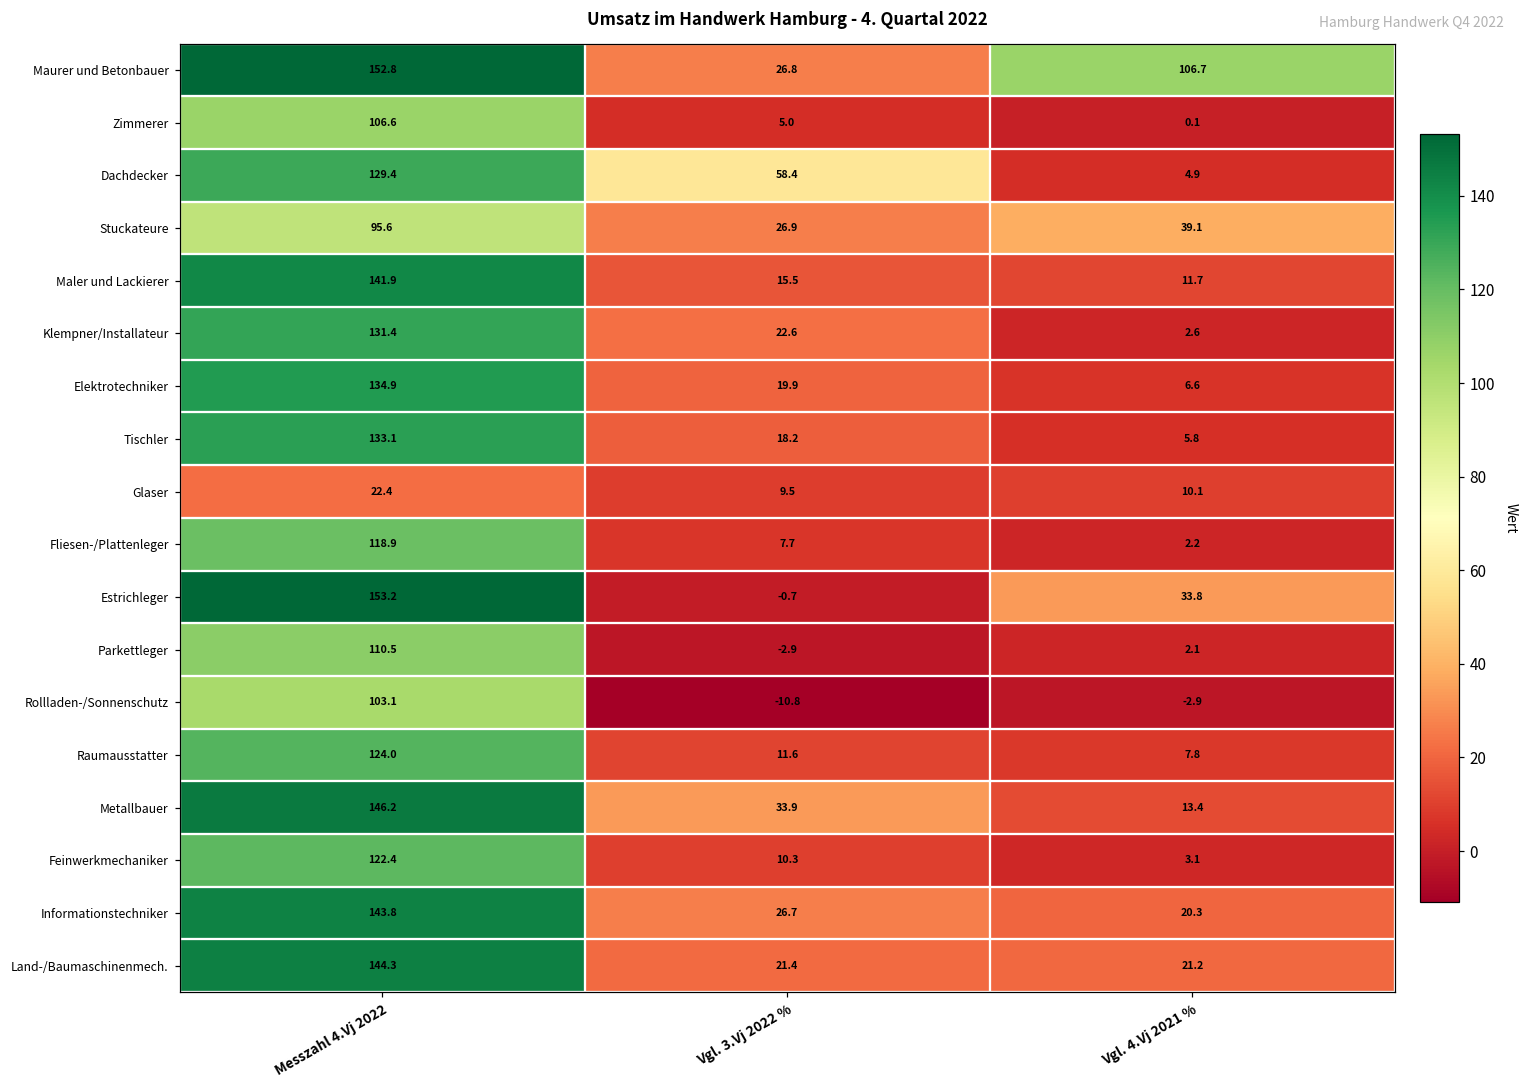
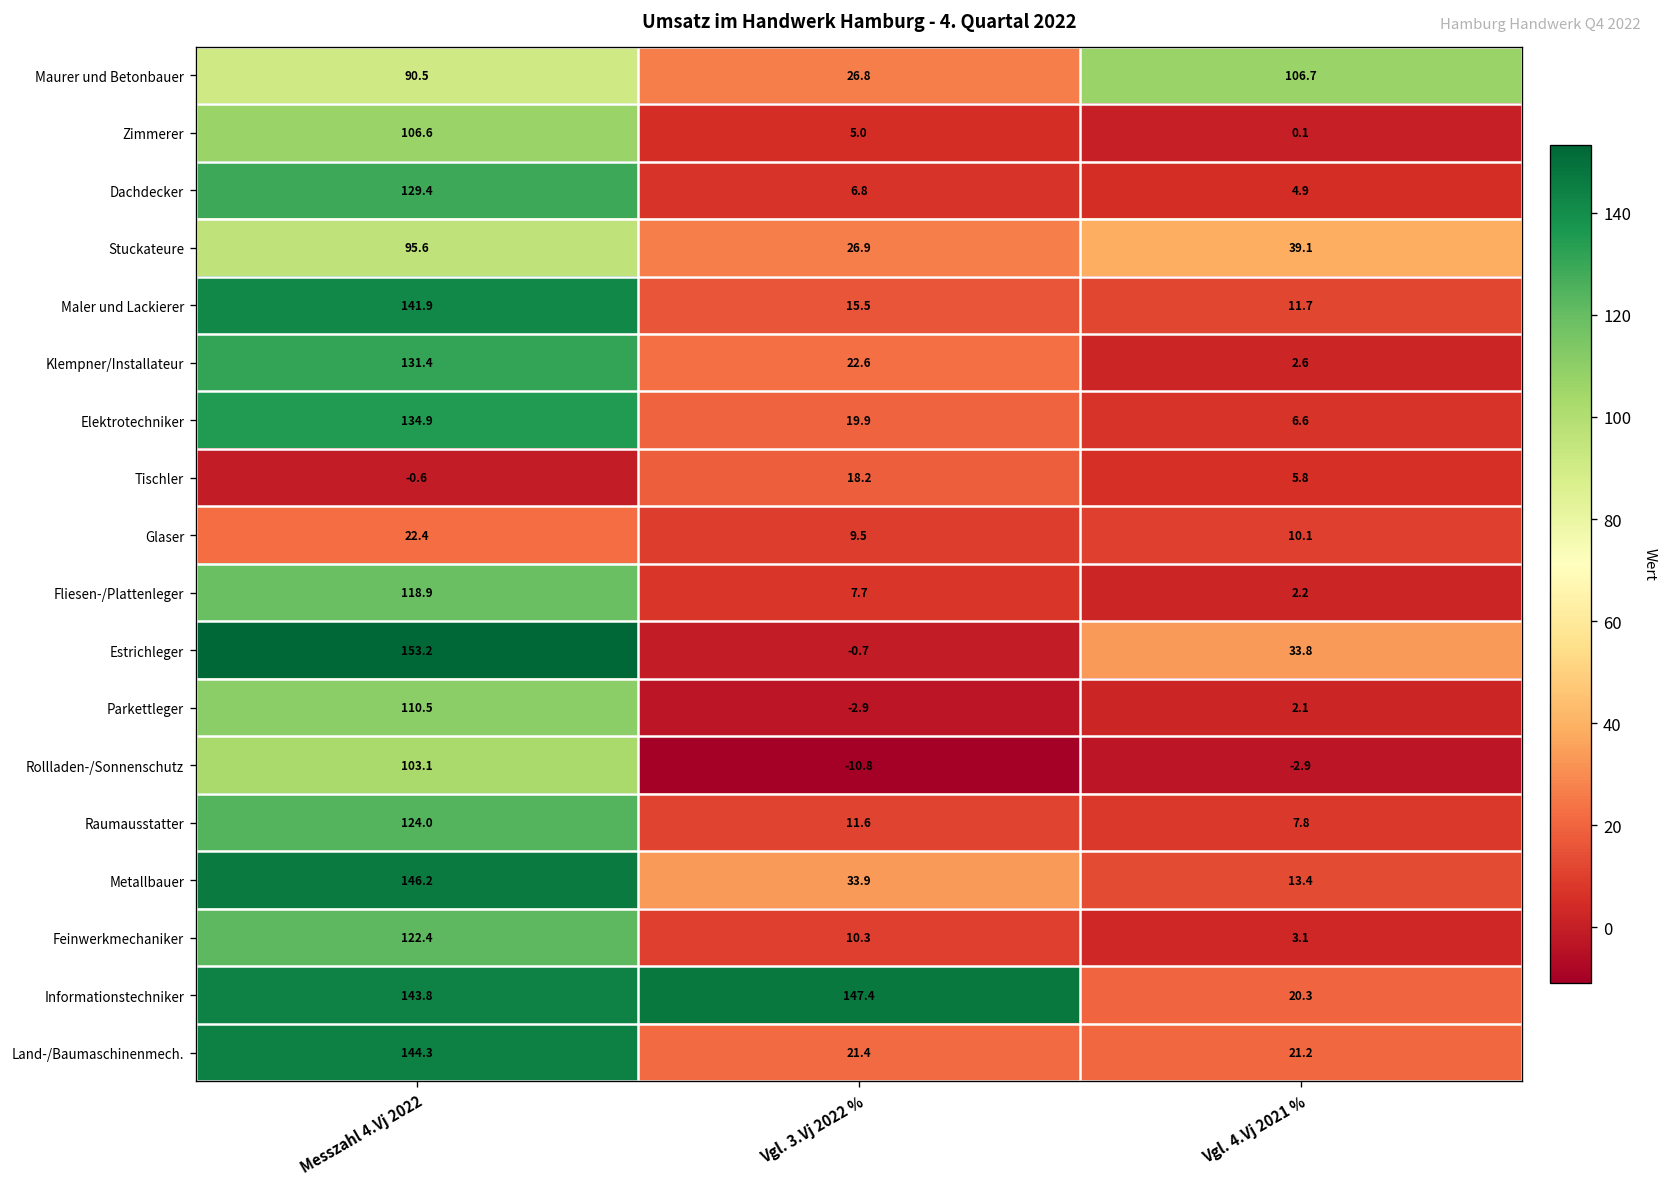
Maurer und Betonbauer, Messzahl 4.Vj 2022: 152.8 -> 90.5
Dachdecker, Vgl. 3.Vj 2022 %: 58.4 -> 6.8
Tischler, Messzahl 4.Vj 2022: 133.1 -> -0.6
Informationstechniker, Vgl. 3.Vj 2022 %: 26.7 -> 147.4
